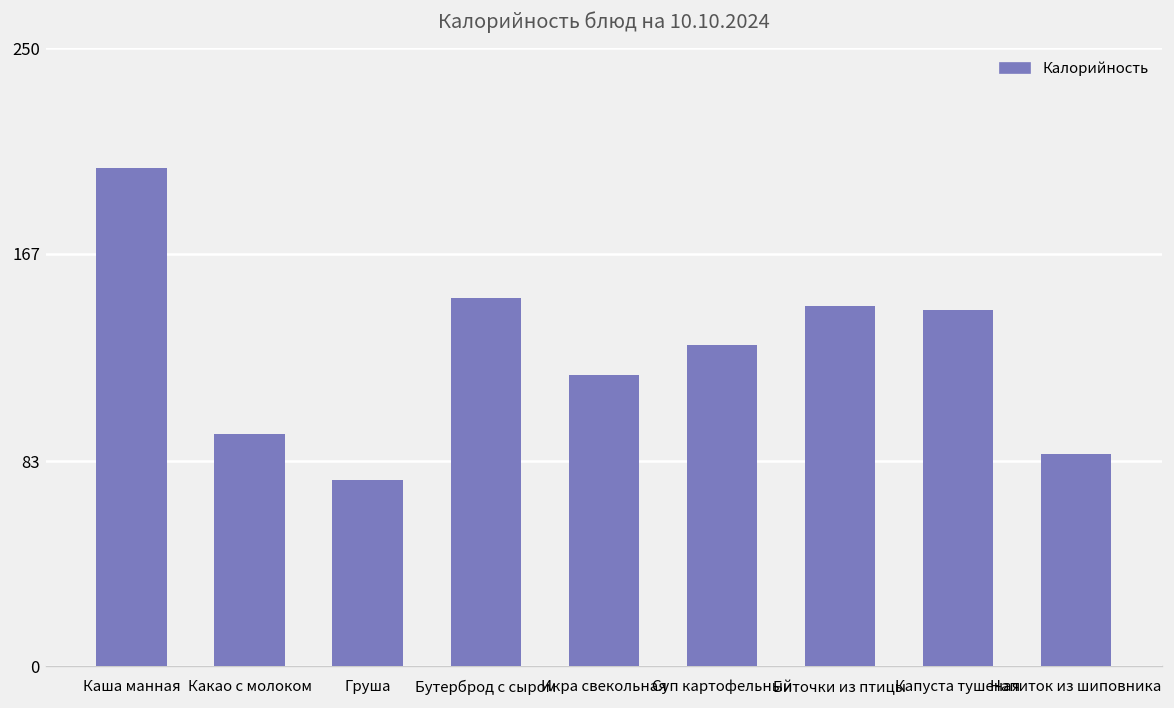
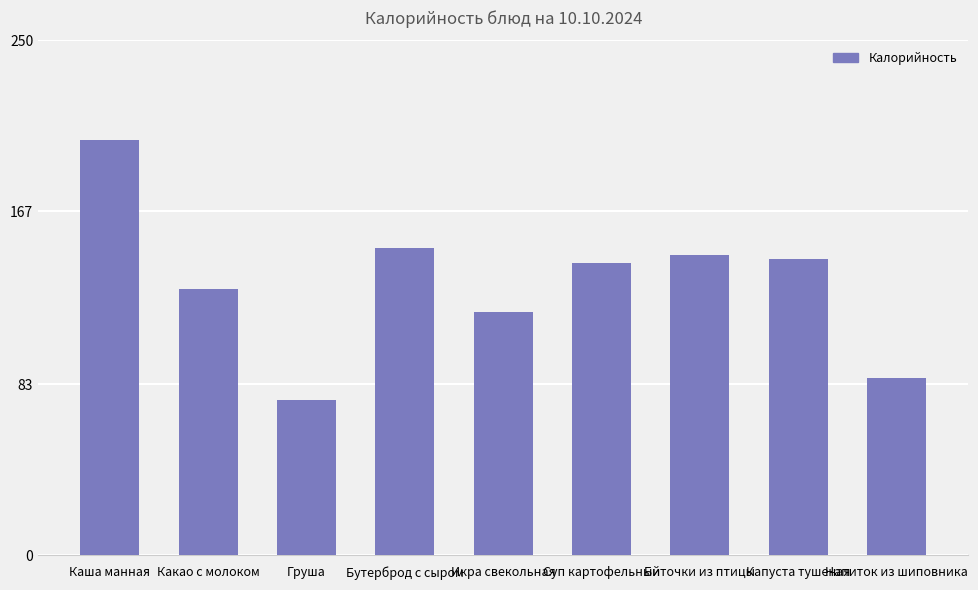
Какао с молоком: 94 -> 130
Суп картофельный: 130 -> 142
